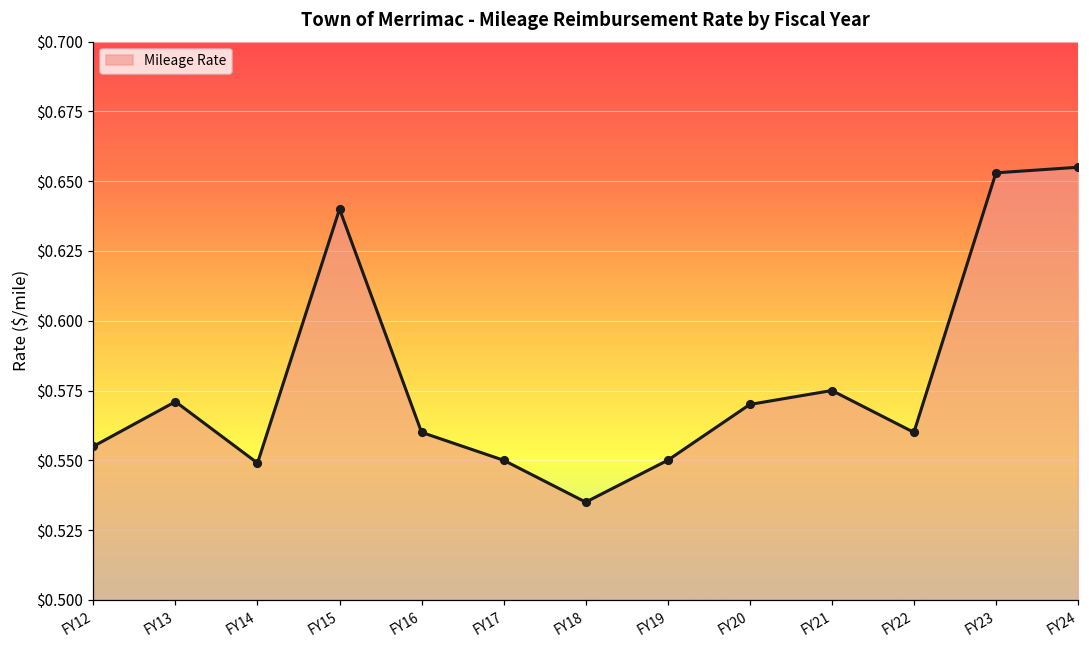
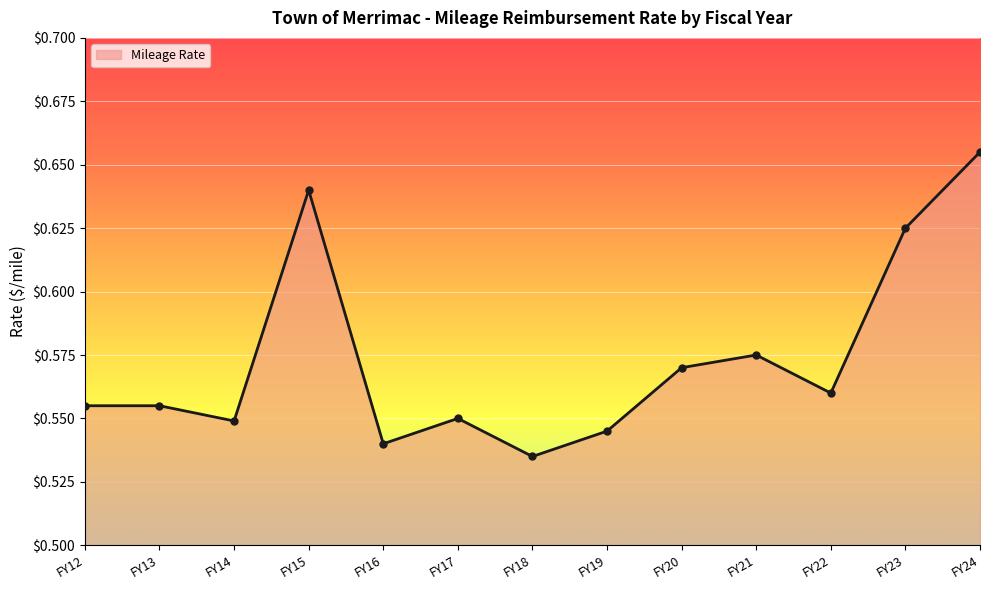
FY13: $0.571 -> $0.555
FY16: $0.56 -> $0.54
FY19: $0.550 -> $0.545
FY23: $0.653 -> $0.625
